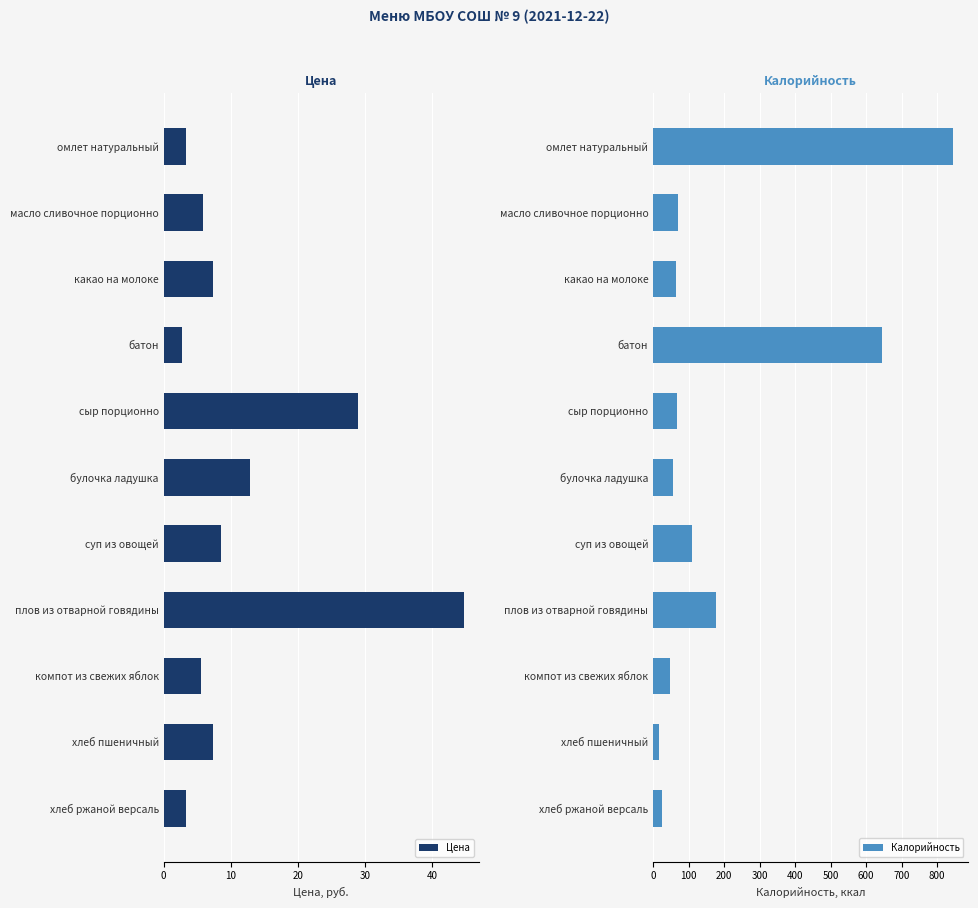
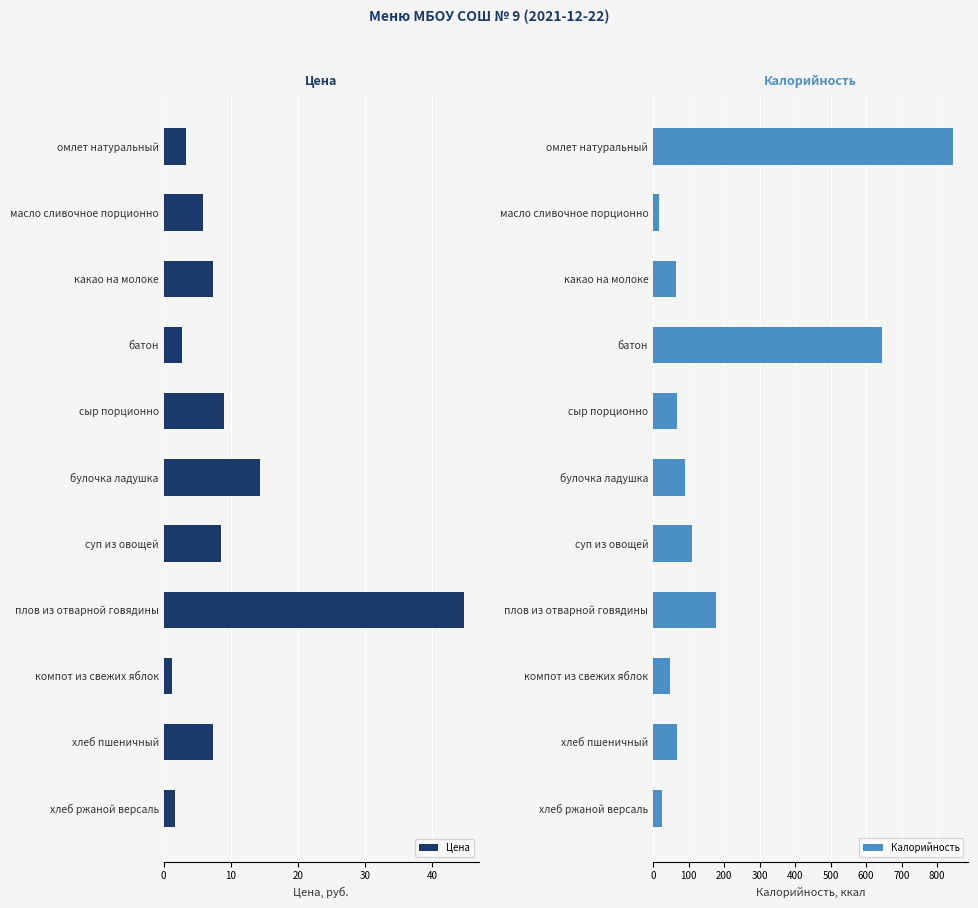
Цена, сыр порционно: 29 -> 9
Цена, булочка ладушка: 13 -> 14
Цена, компот из свежих яблок: 6 -> 1
Цена, хлеб ржаной версаль: 3 -> 2
Калорийность, масло сливочное порционно: 70 -> 20
Калорийность, булочка ладушка: 60 -> 90
Калорийность, хлеб пшеничный: 20 -> 70
